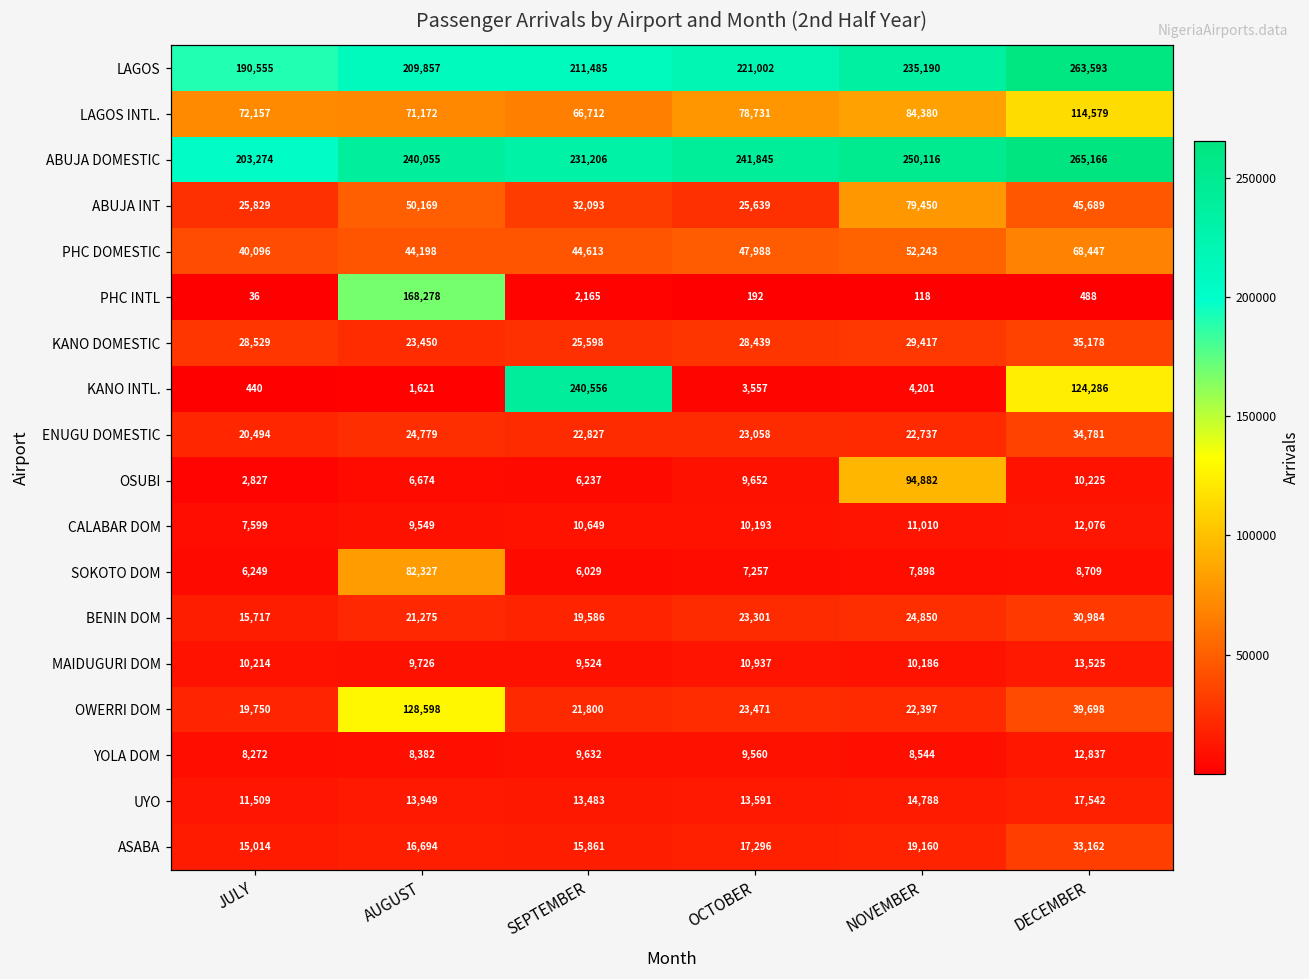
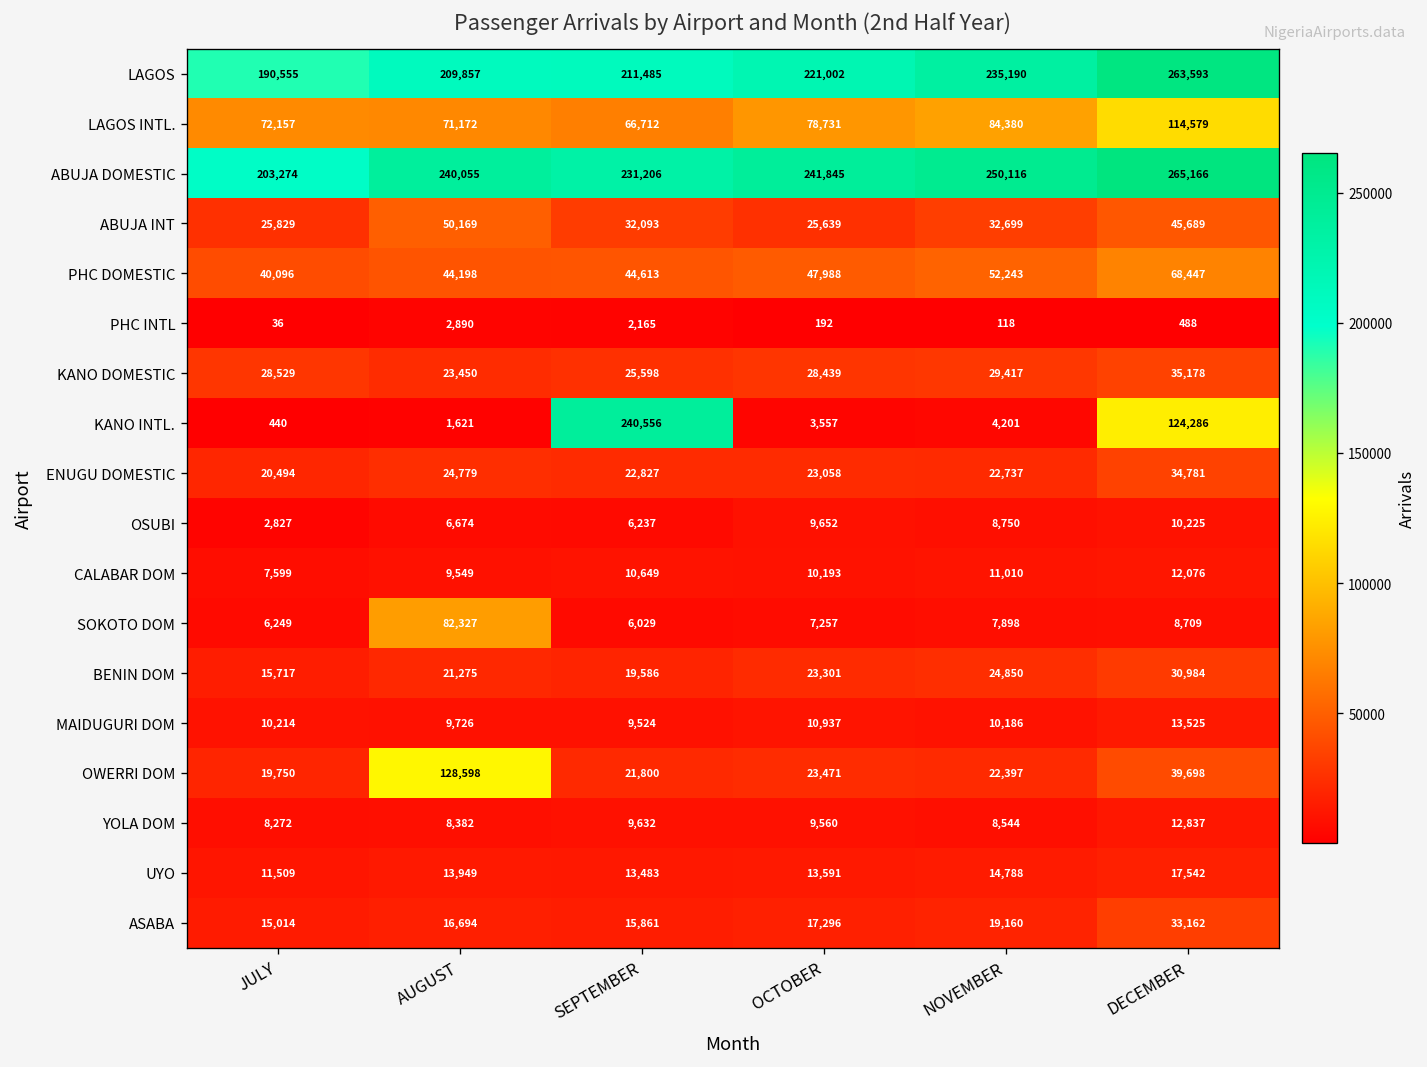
ABUJA INT, NOVEMBER: 79,450 -> 32,699
PHC INTL, AUGUST: 168,278 -> 2,890
OSUBI, NOVEMBER: 94,882 -> 8,750
